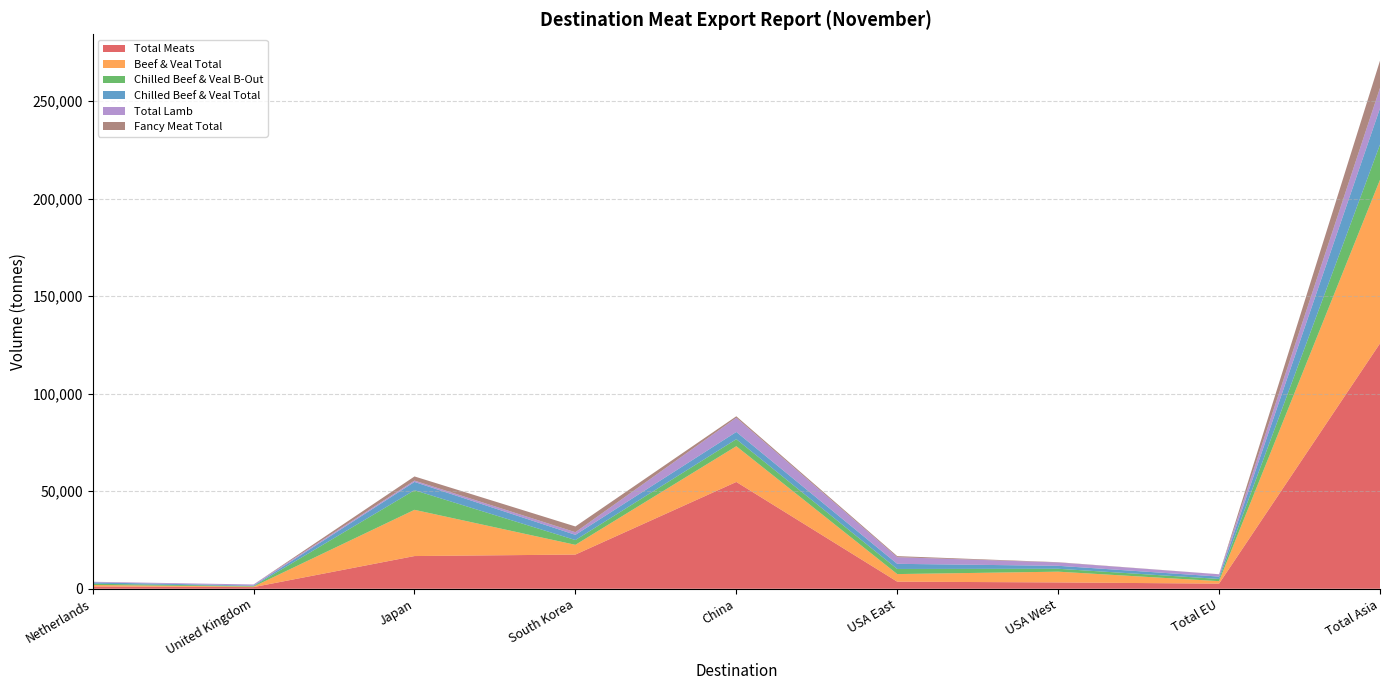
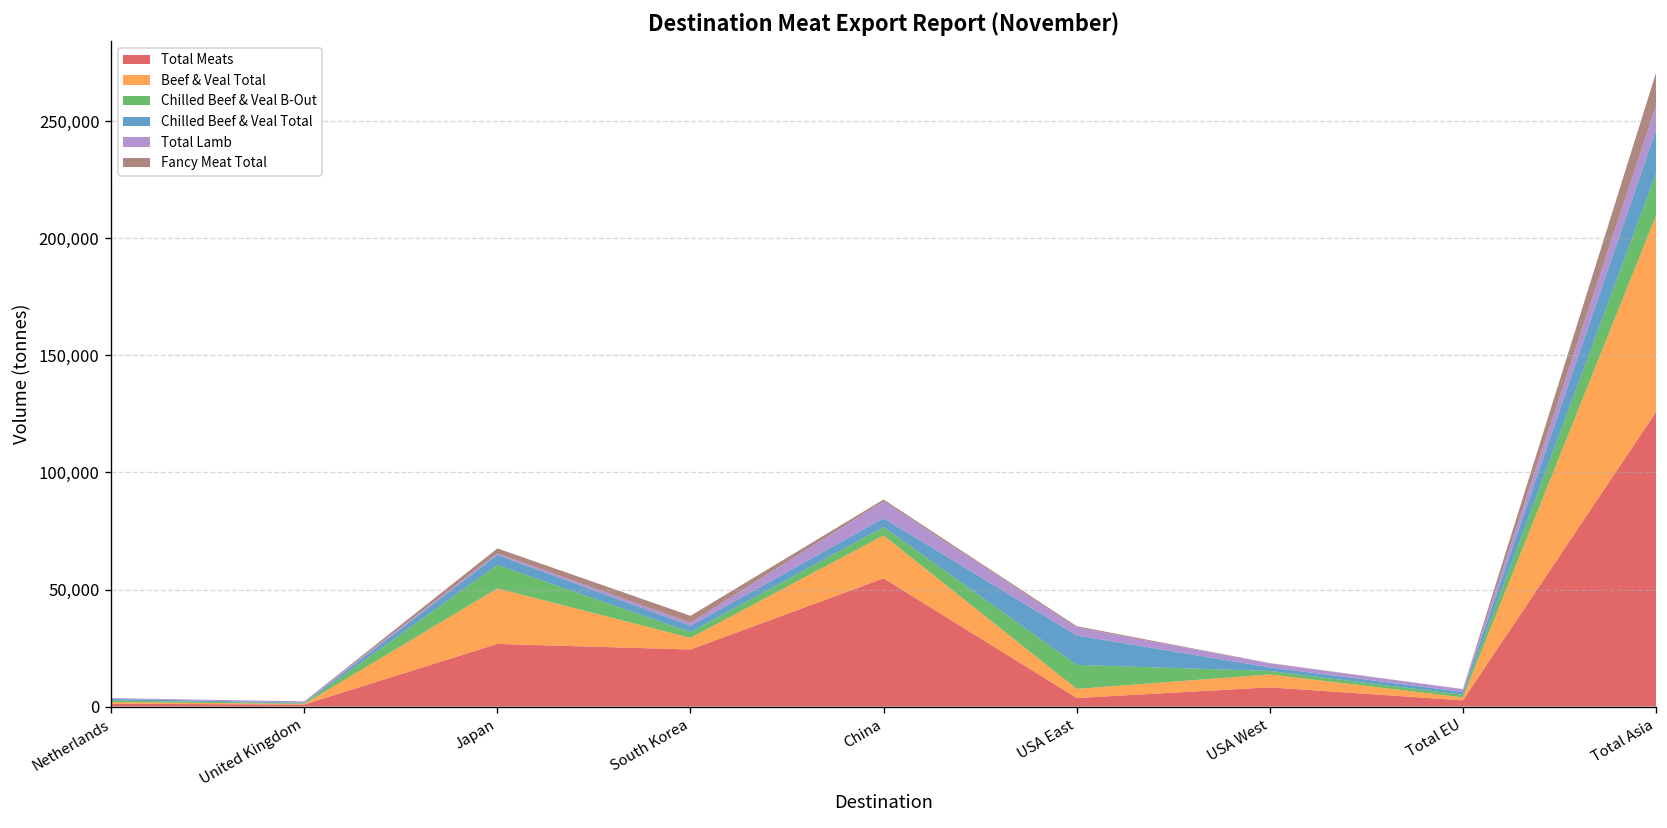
Total Meats, Japan: 17,000 -> 27,000
Total Meats, South Korea: 18,000 -> 24,000
Chilled Beef & Veal B-Out, USA East: 3,000 -> 10,000
Chilled Beef & Veal Total, USA East: 3,000 -> 13,000
Total Meats, USA West: 3,000 -> 8,000
